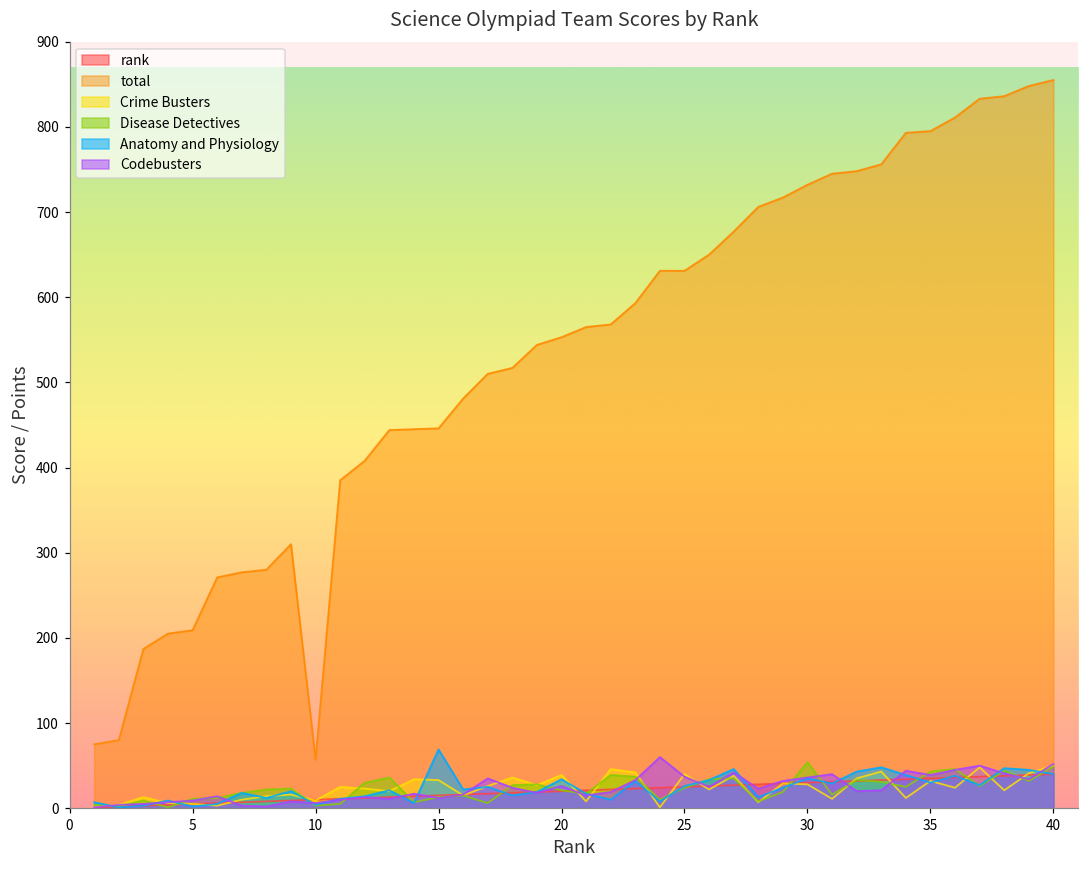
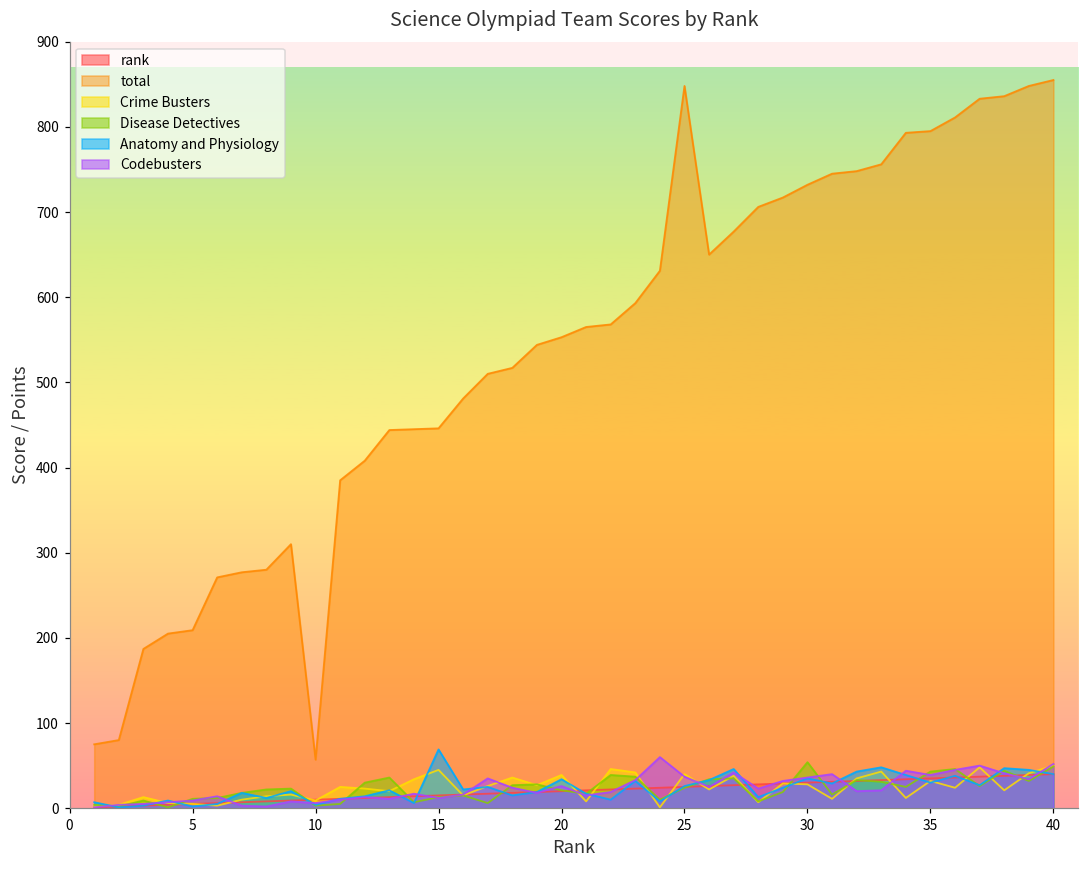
Crime Busters, 15: 30 -> 50
total, 25: 630 -> 850
